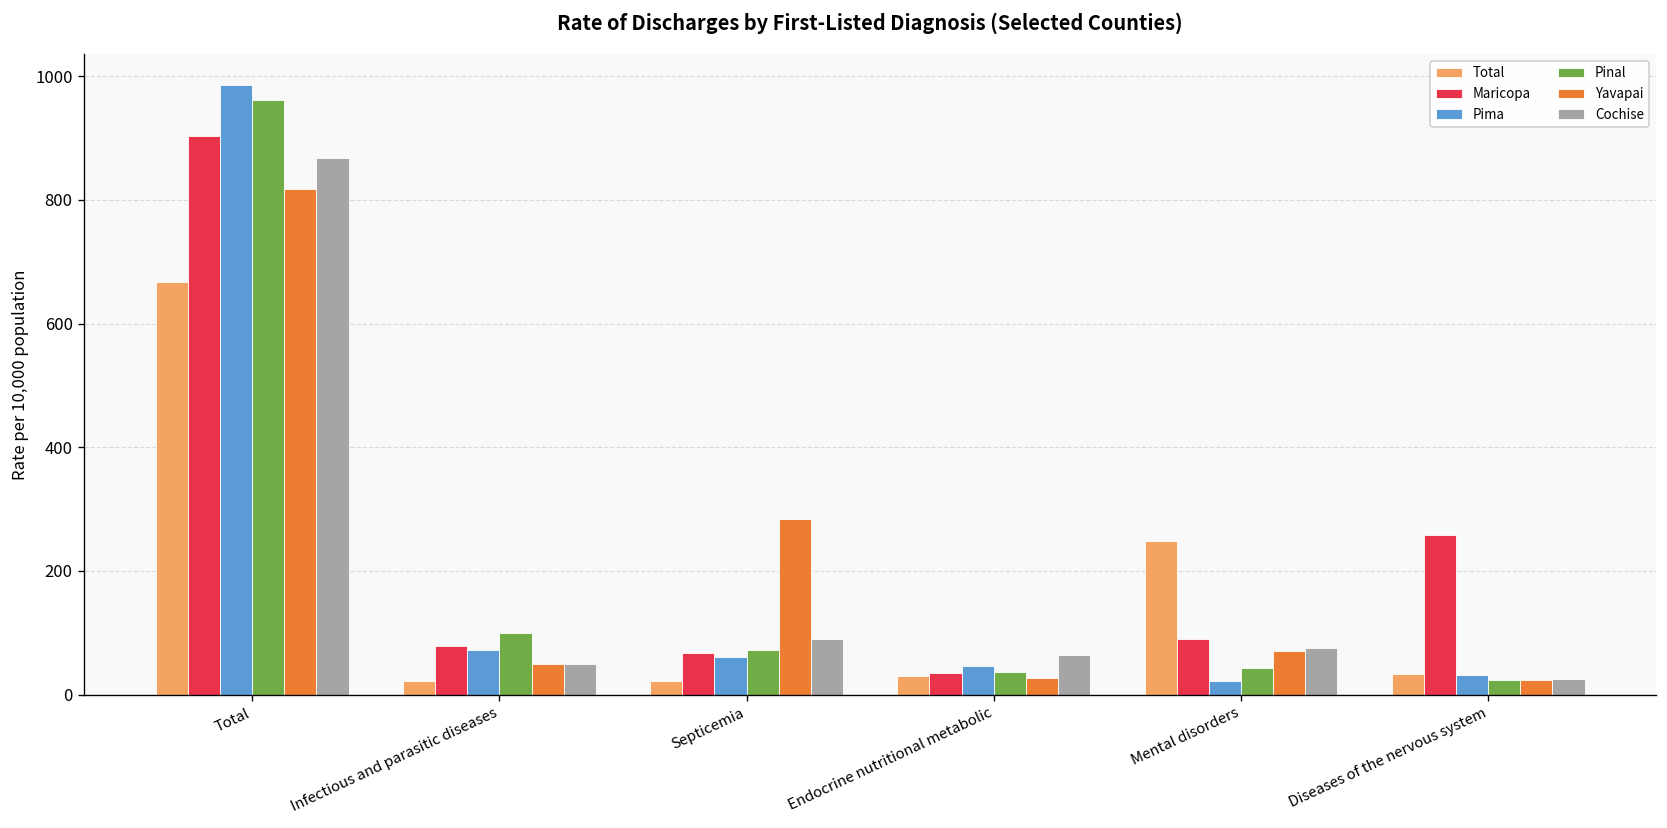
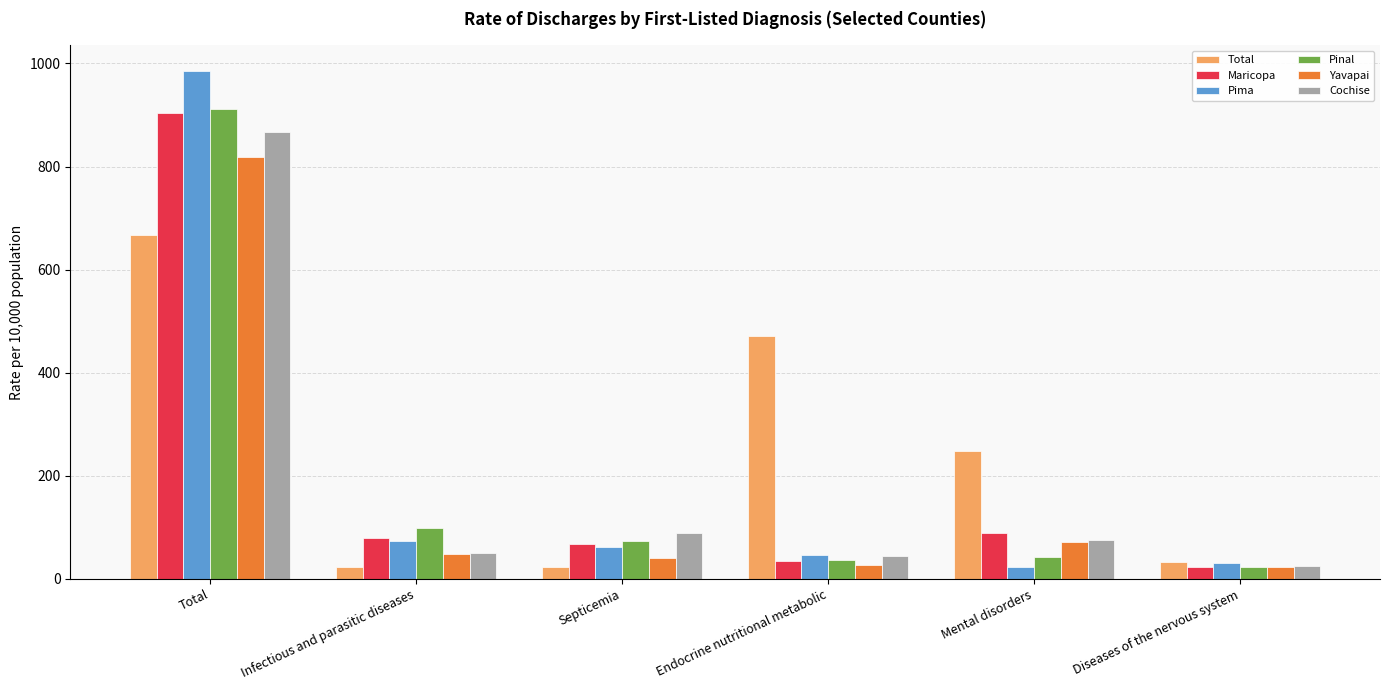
Pinal, Total: 960 -> 910
Yavapai, Septicemia: 280 -> 40
Total, Endocrine nutritional metabolic: 30 -> 470
Cochise, Endocrine nutritional metabolic: 60 -> 40
Maricopa, Diseases of the nervous system: 260 -> 20
